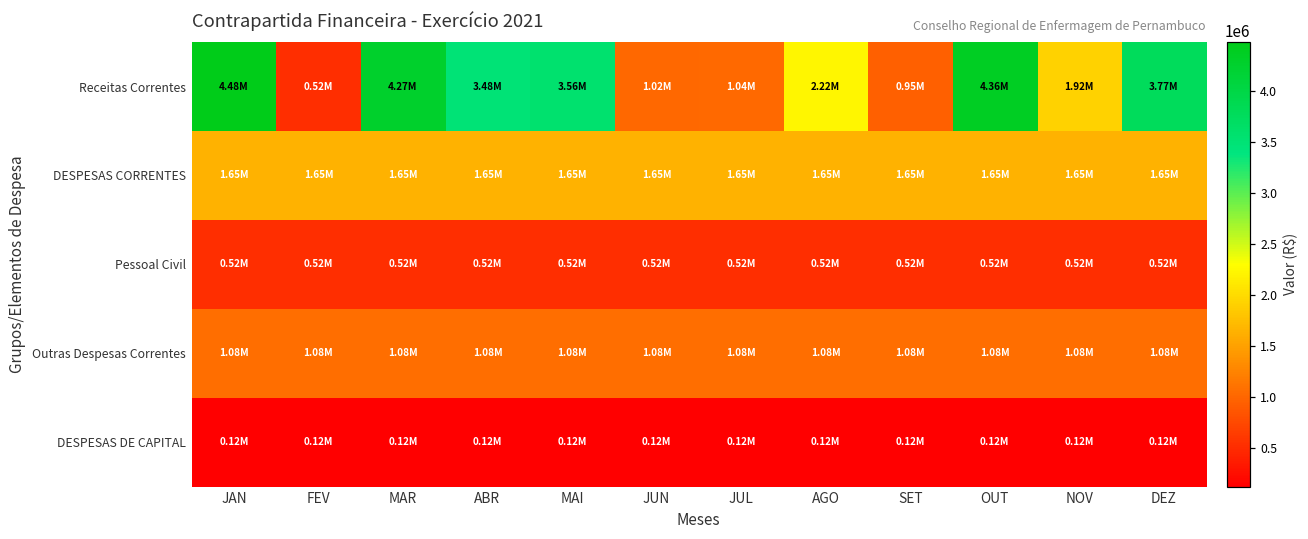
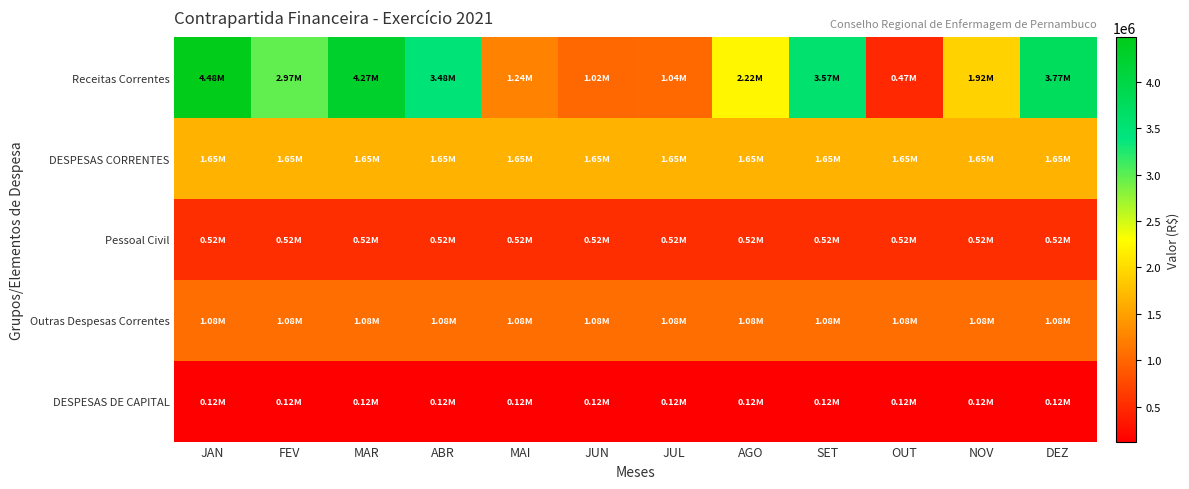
Receitas Correntes, FEV: 0.52M -> 2.97M
Receitas Correntes, MAI: 3.56M -> 1.24M
Receitas Correntes, SET: 0.95M -> 3.57M
Receitas Correntes, OUT: 4.36M -> 0.47M
